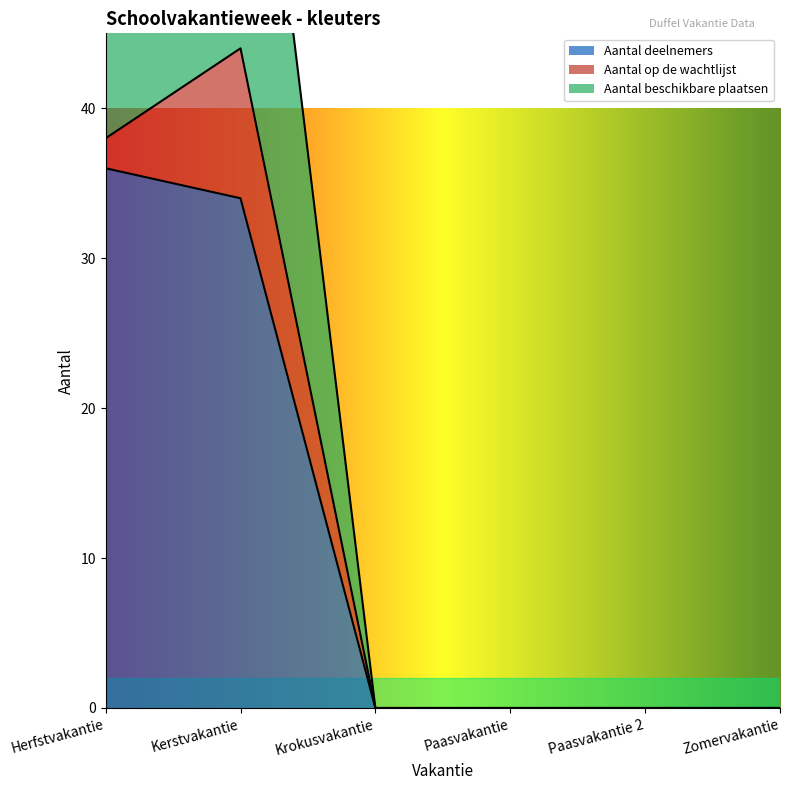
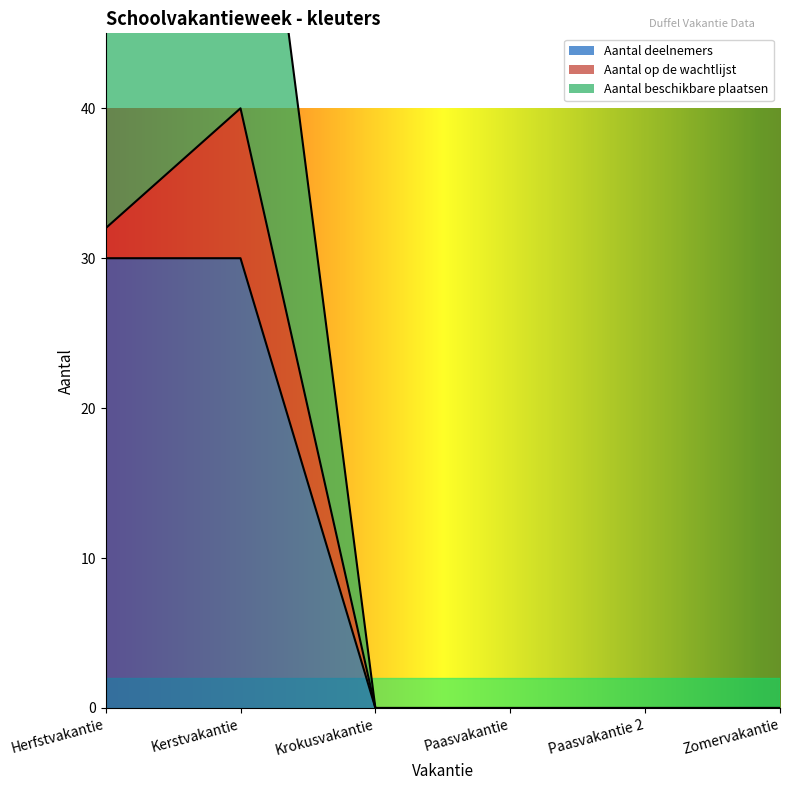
Aantal deelnemers, Herfstvakantie: 36 -> 30
Aantal deelnemers, Kerstvakantie: 34 -> 30
